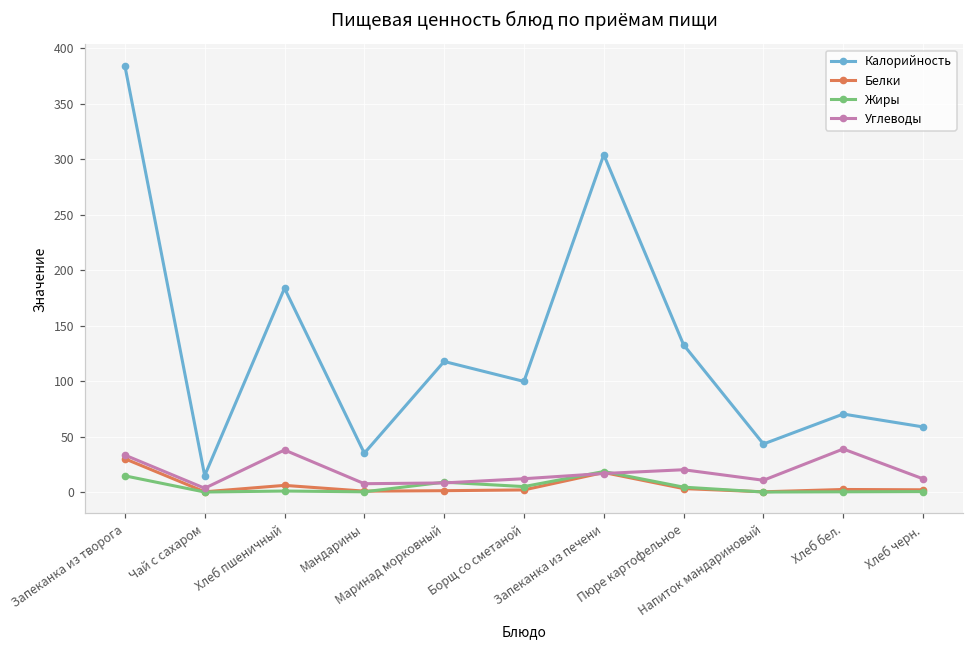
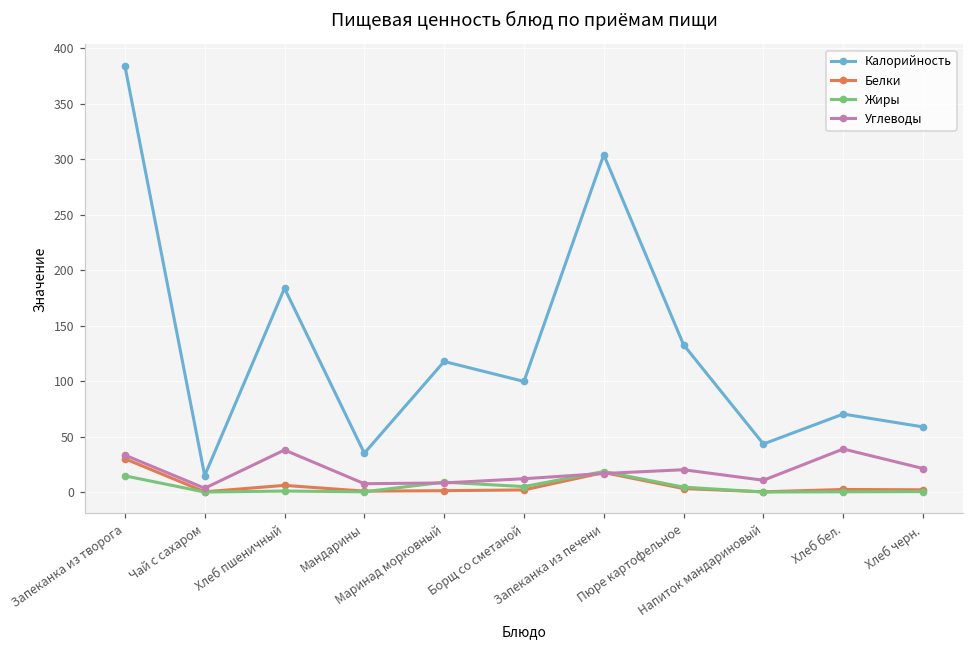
Углеводы, Хлеб черн.: 12 -> 21
